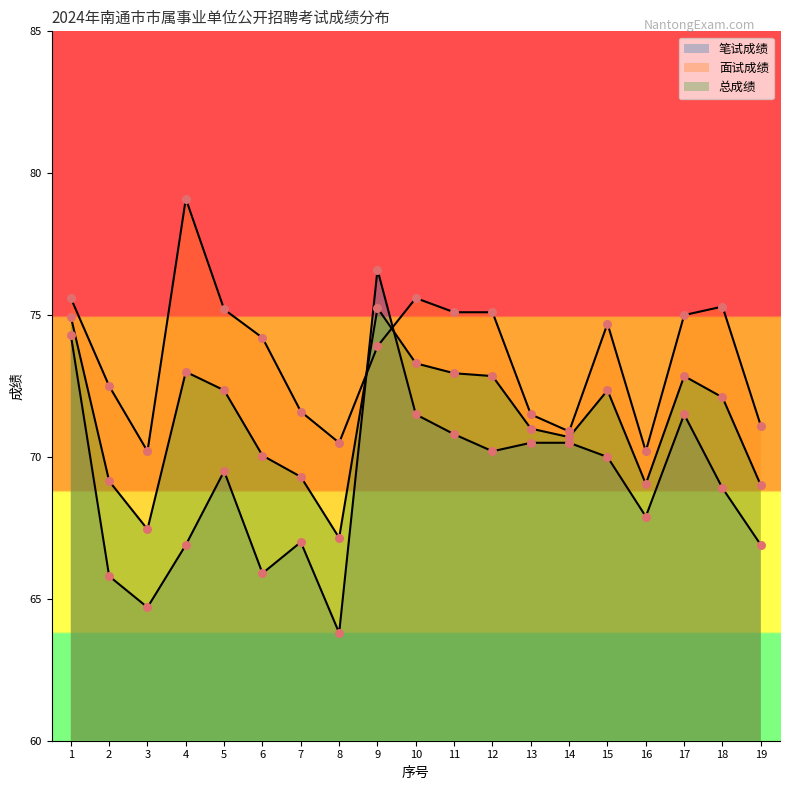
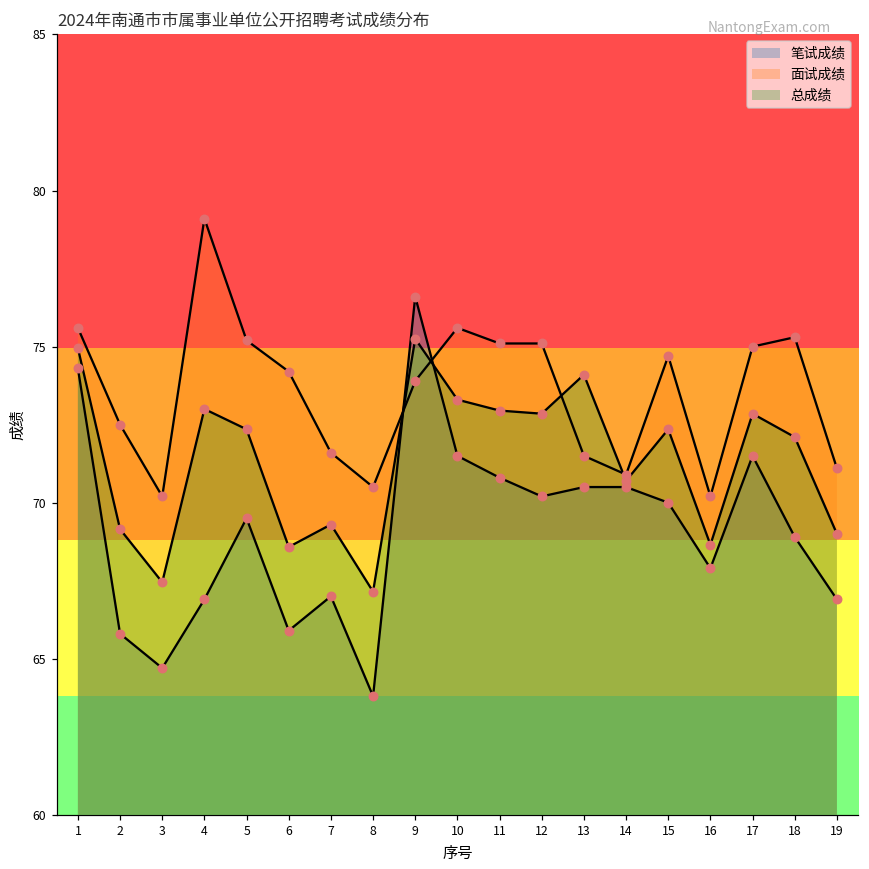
总成绩, 6: 70.1 -> 68.6
总成绩, 13: 71.0 -> 74.1
总成绩, 16: 69.1 -> 68.7
